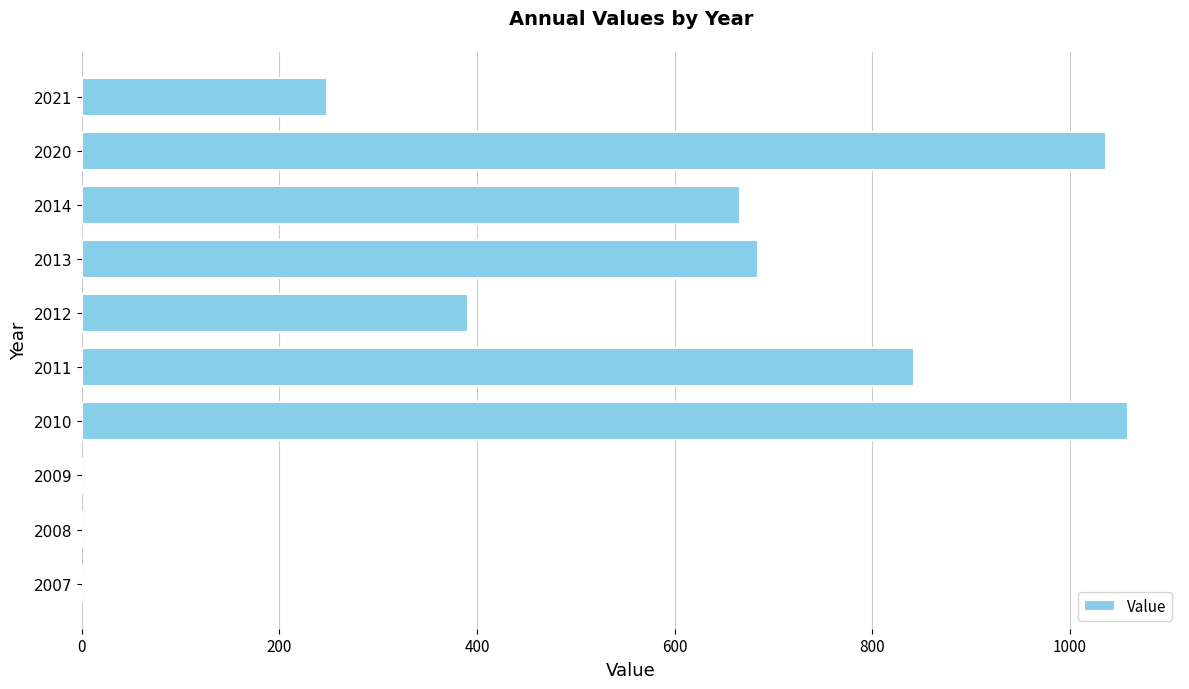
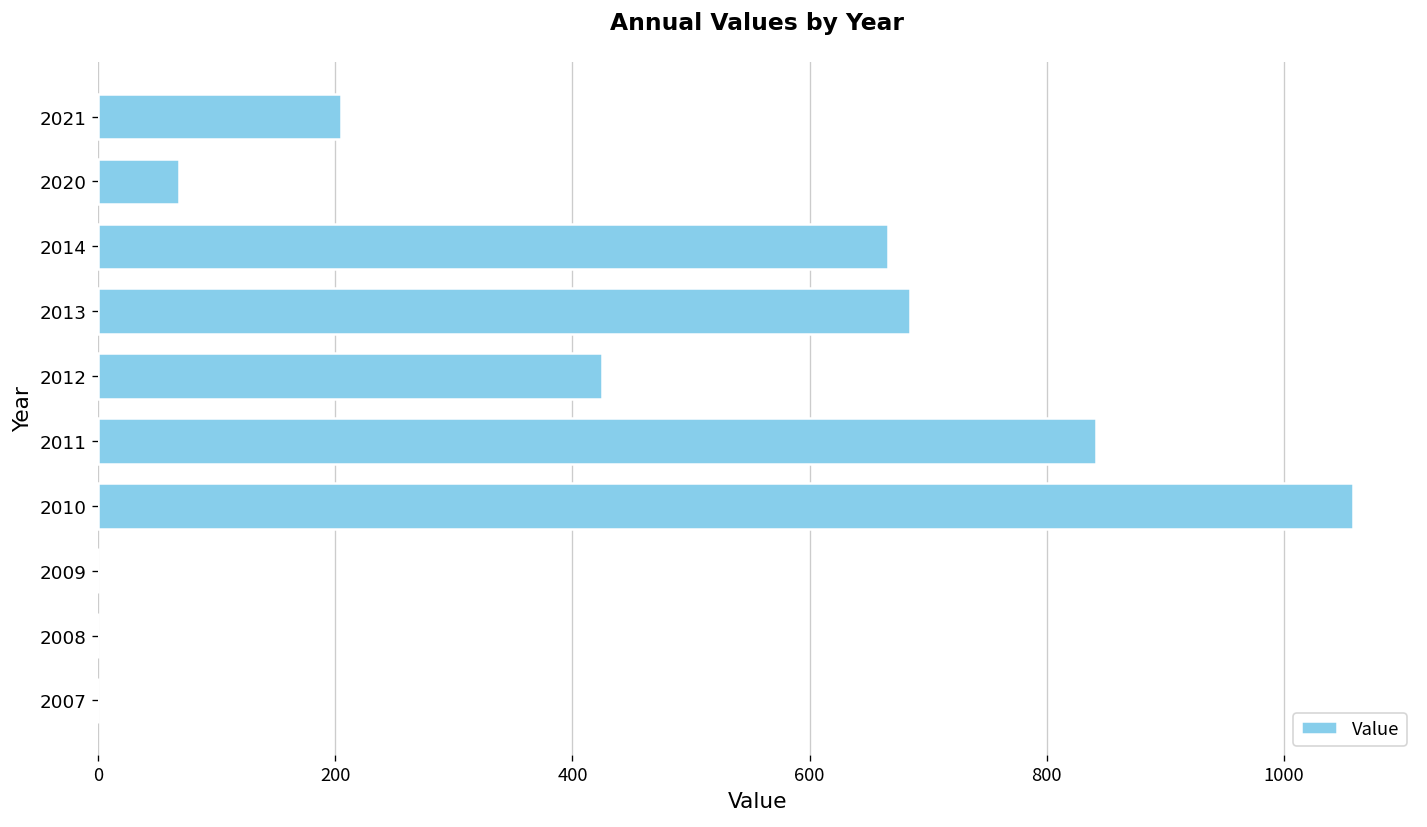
2021: 250 -> 200
2020: 1040 -> 70
2012: 390 -> 430
